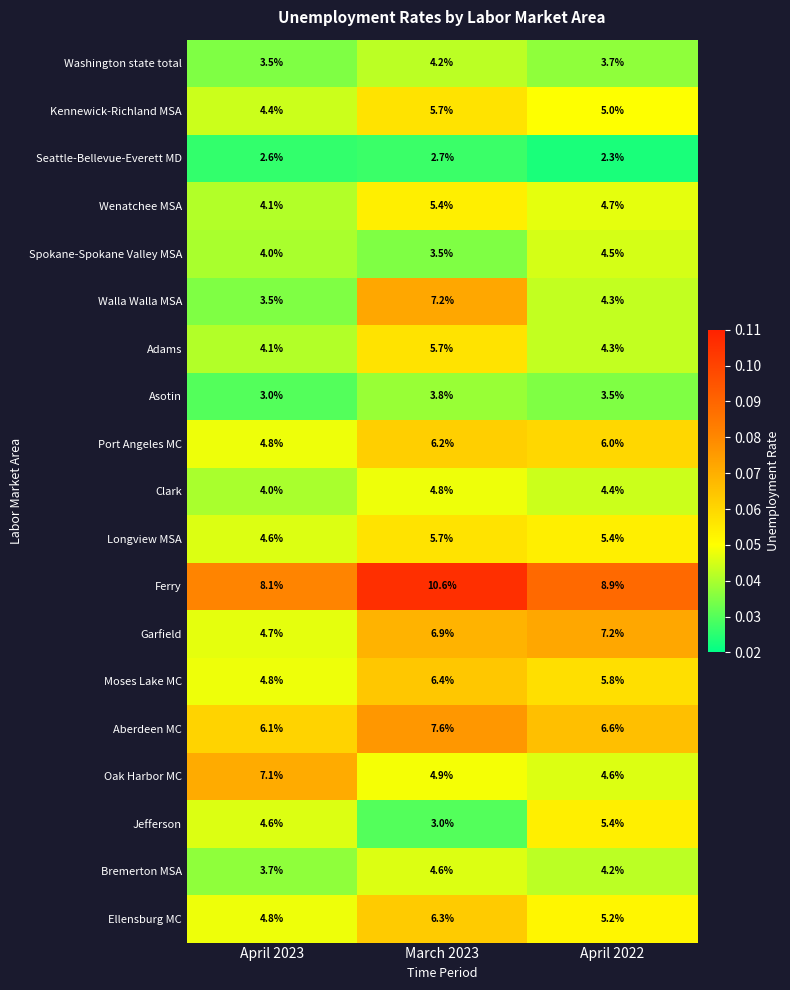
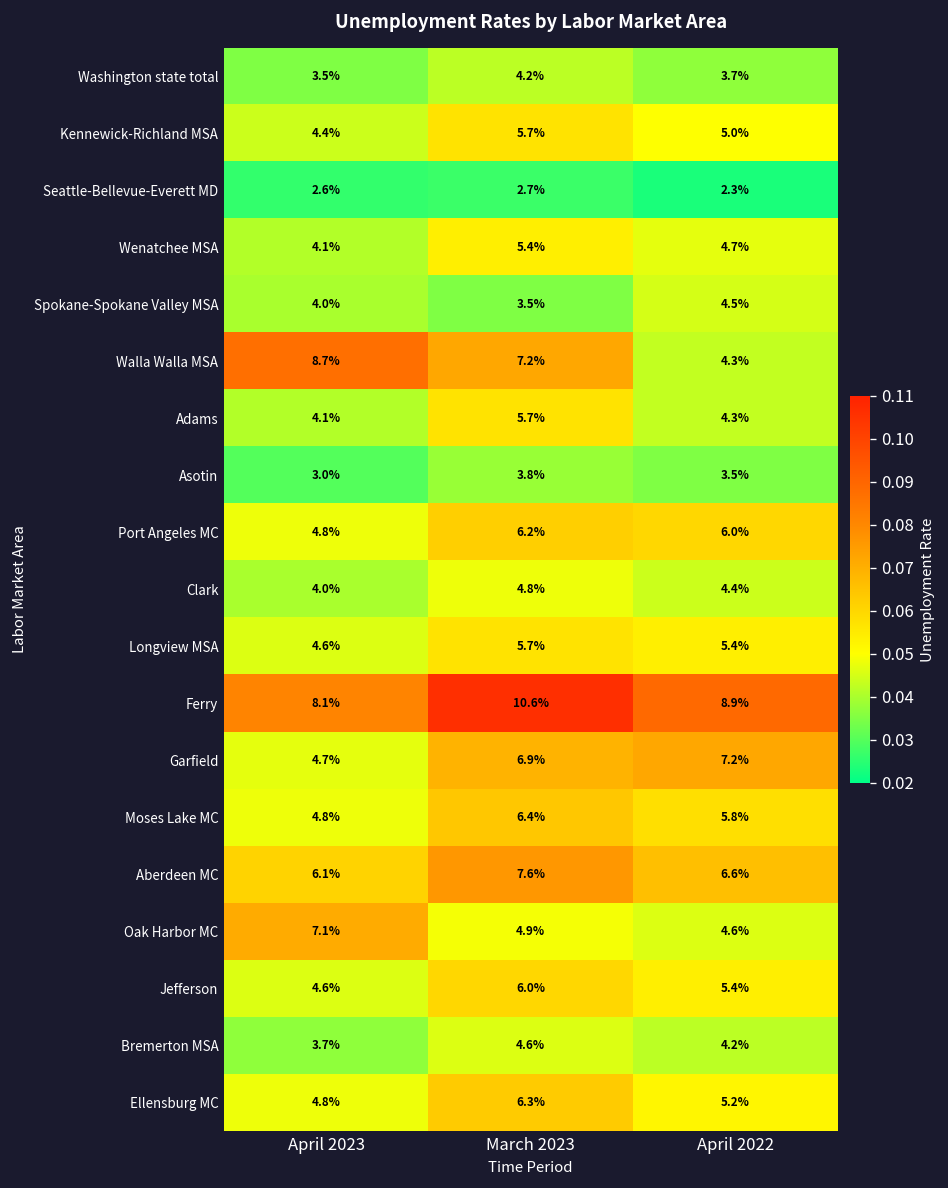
Walla Walla MSA, April 2023: 3.5% -> 8.7%
Jefferson, March 2023: 3.0% -> 6.0%
